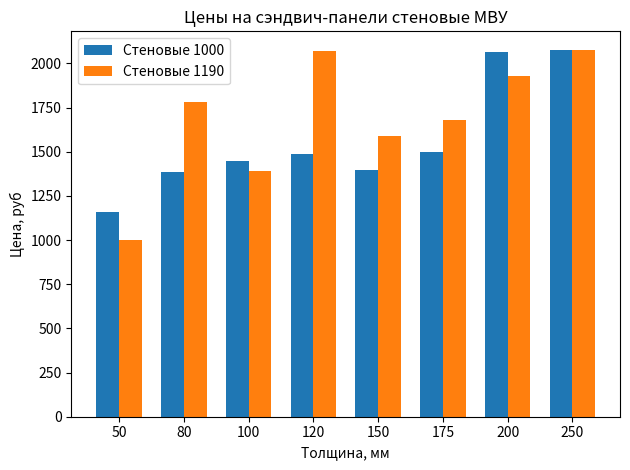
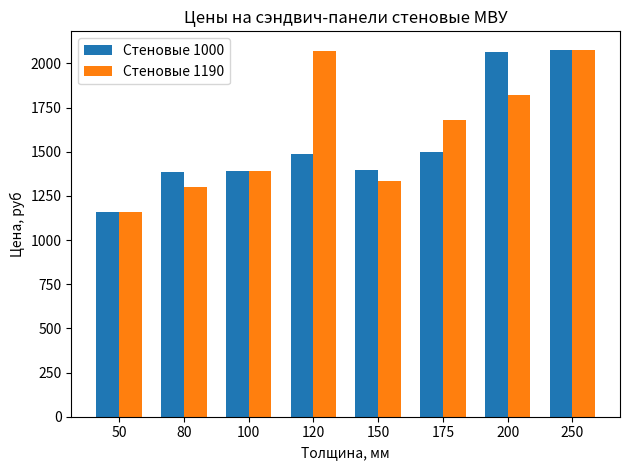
Стеновые 1190, 50: 1000 -> 1160
Стеновые 1190, 80: 1780 -> 1300
Стеновые 1000, 100: 1450 -> 1390
Стеновые 1190, 150: 1590 -> 1330
Стеновые 1190, 200: 1930 -> 1820
